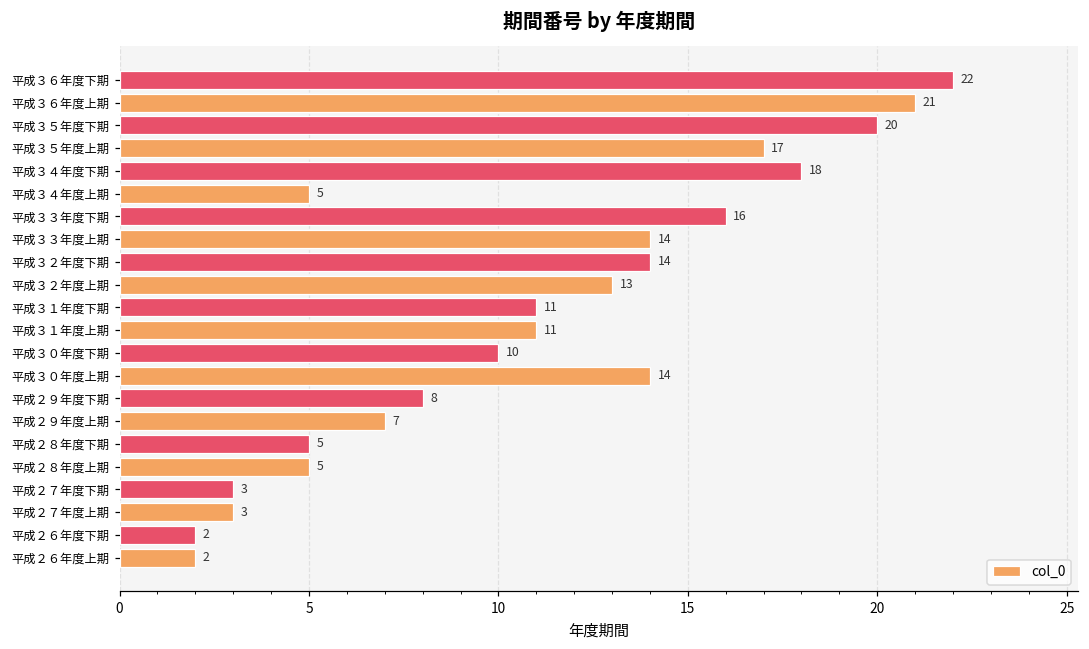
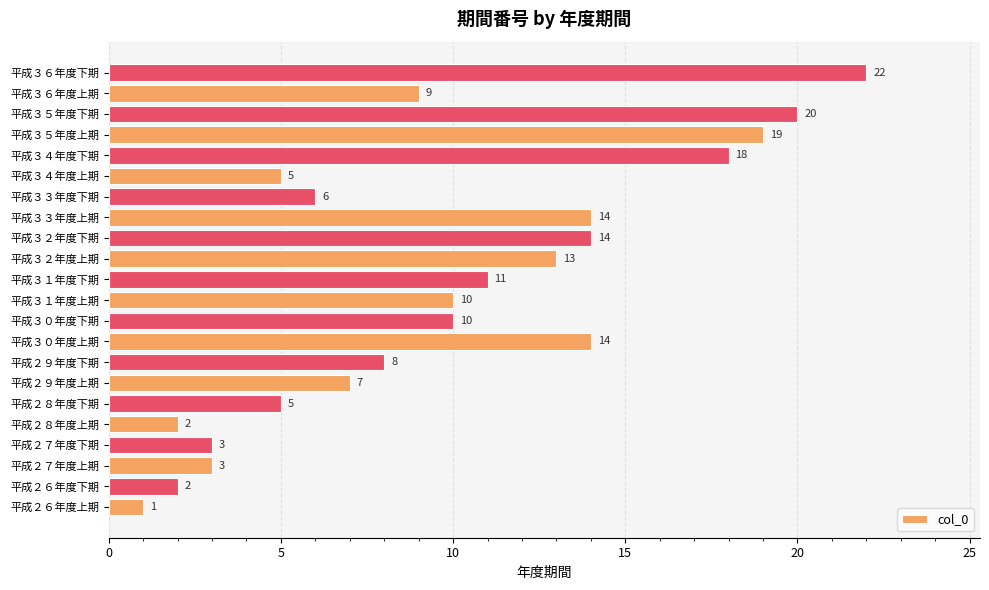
平成３６年度上期: 21 -> 9
平成３５年度上期: 17 -> 19
平成３３年度下期: 16 -> 6
平成３１年度上期: 11 -> 10
平成２８年度上期: 5 -> 2
平成２６年度上期: 2 -> 1
